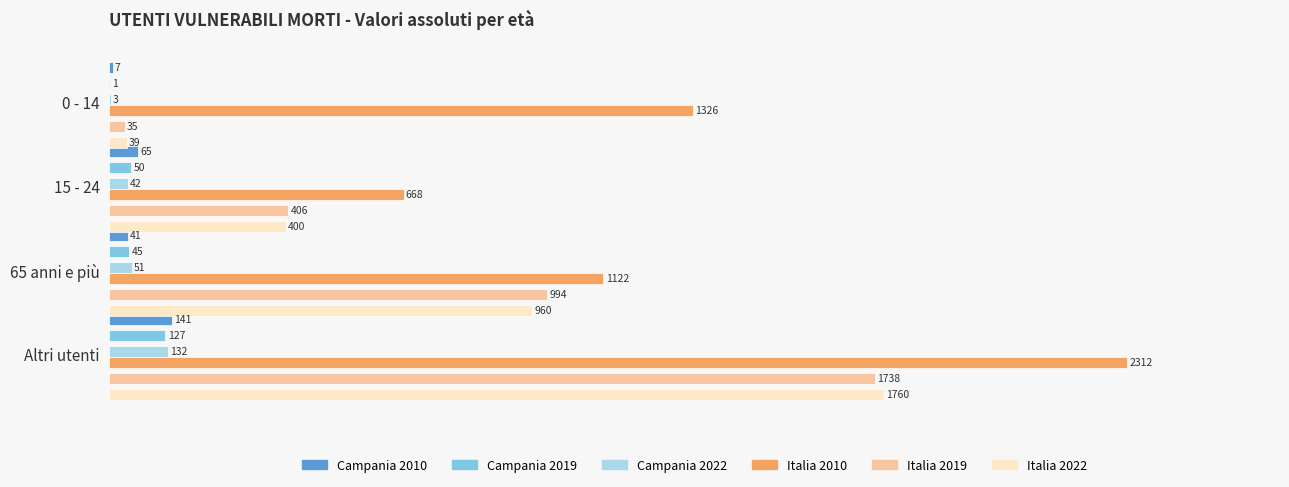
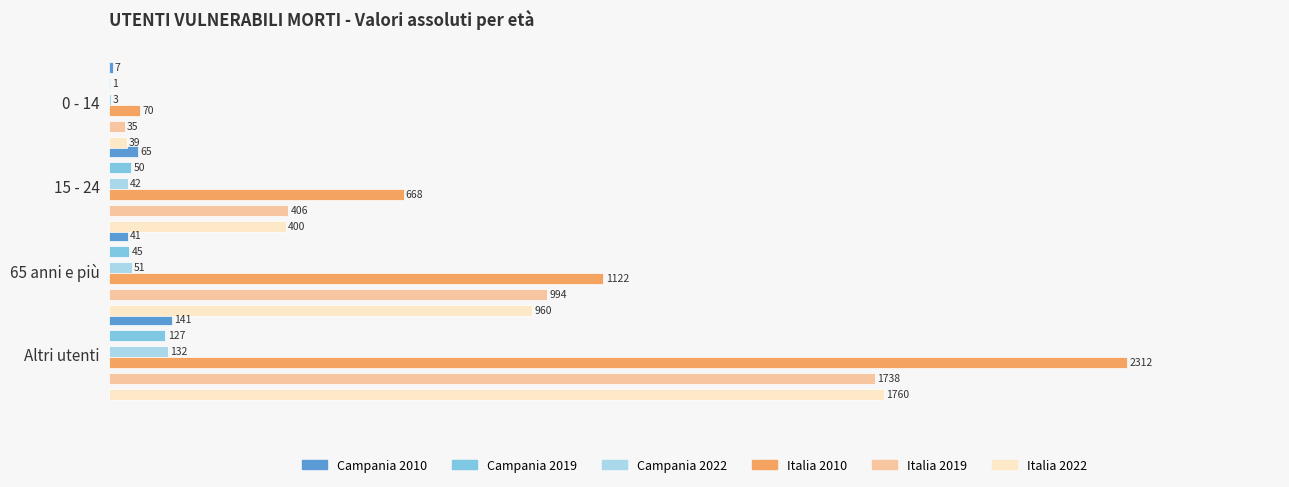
Italia 2010, 0 - 14: 1326 -> 70
